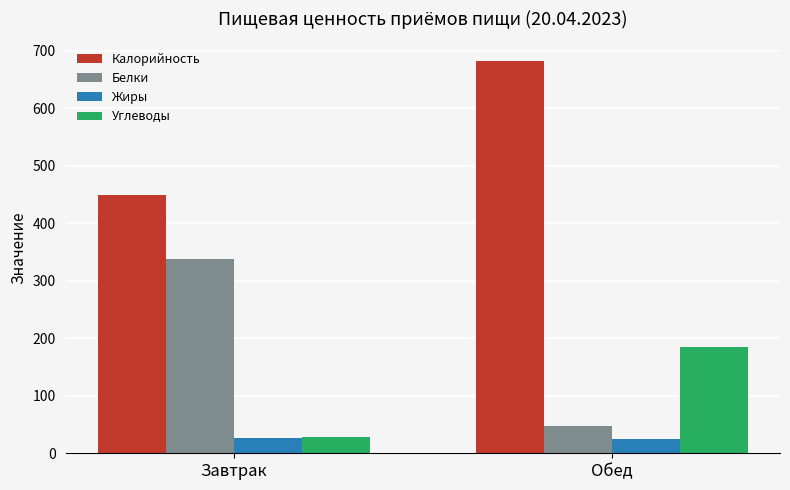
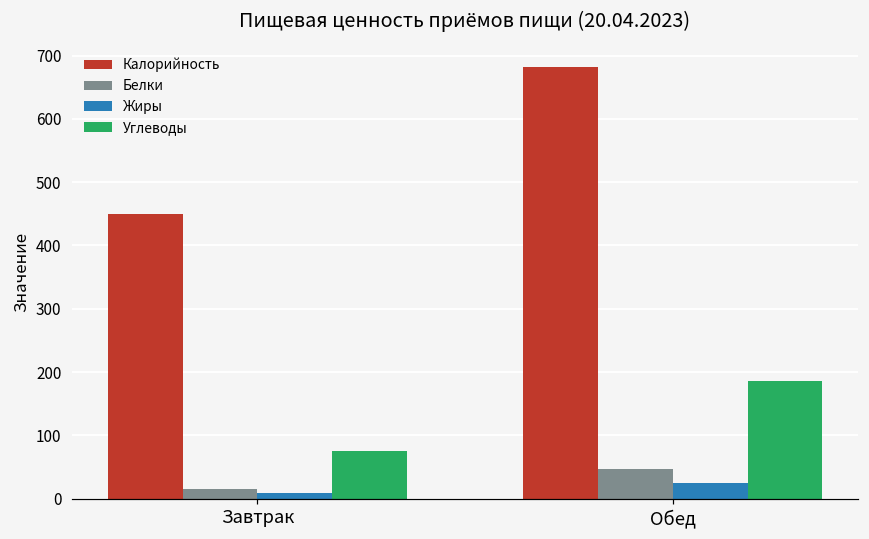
Белки, Завтрак: 340 -> 20
Жиры, Завтрак: 30 -> 10
Углеводы, Завтрак: 30 -> 80
